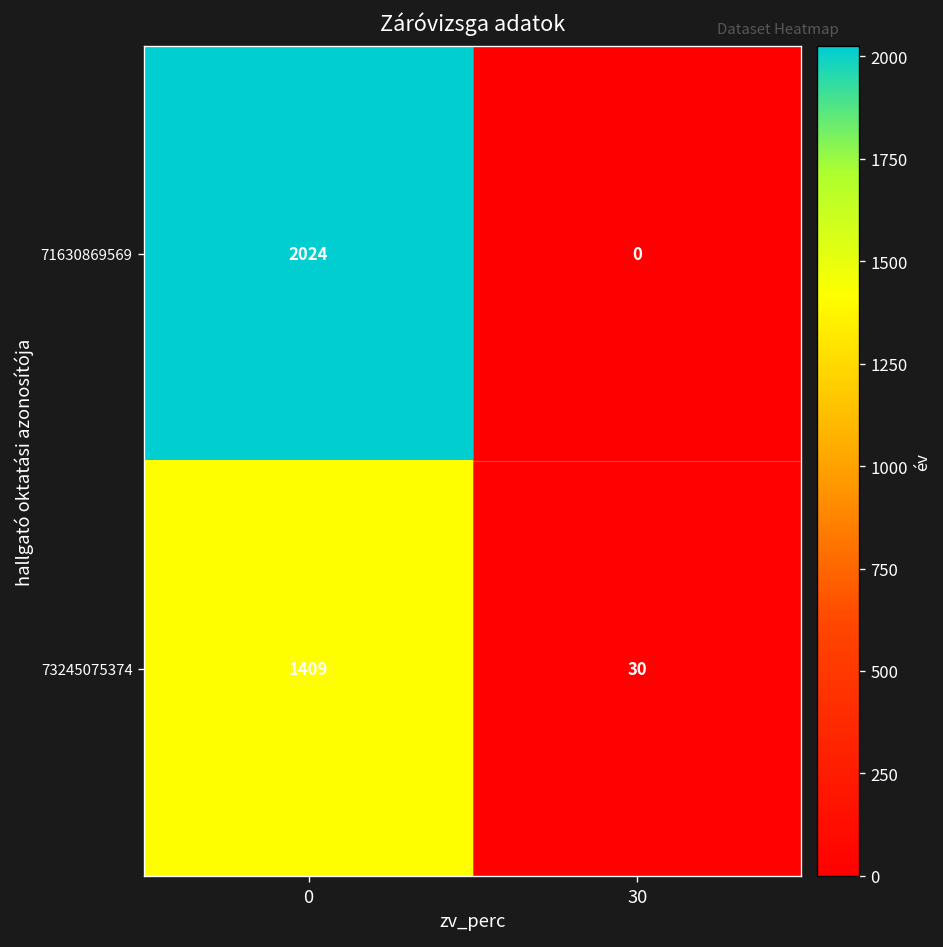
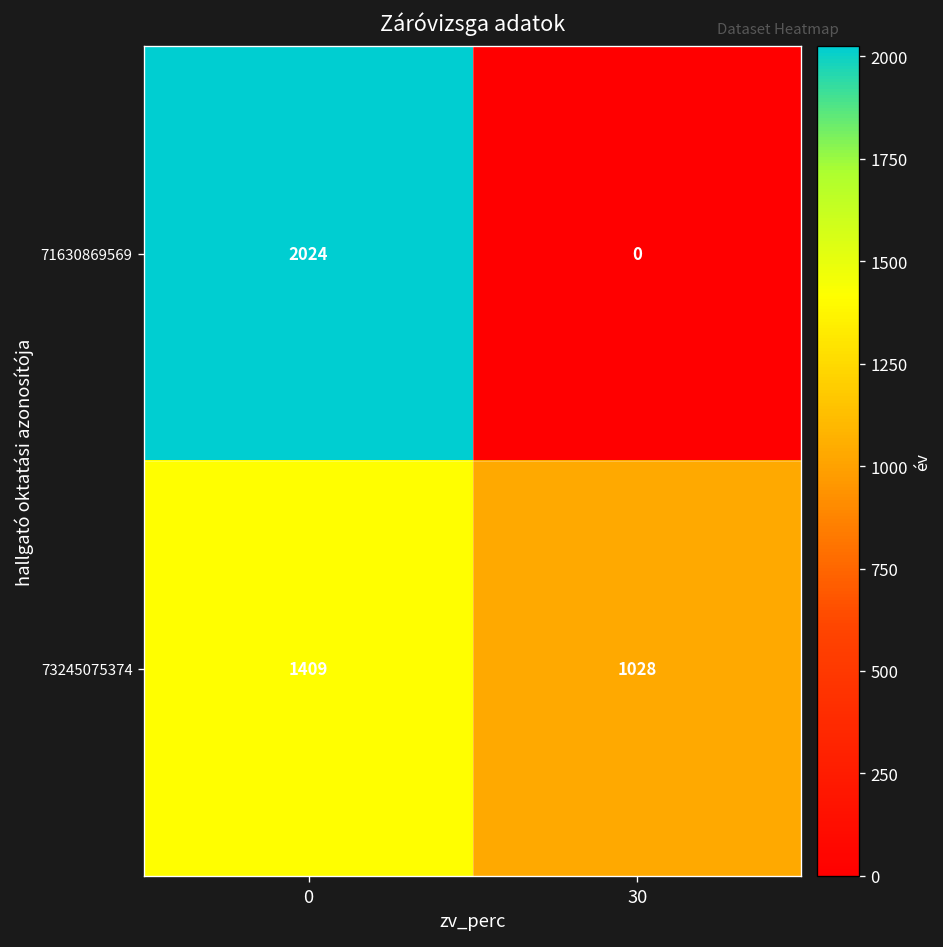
73245075374, 30: 30 -> 1028
